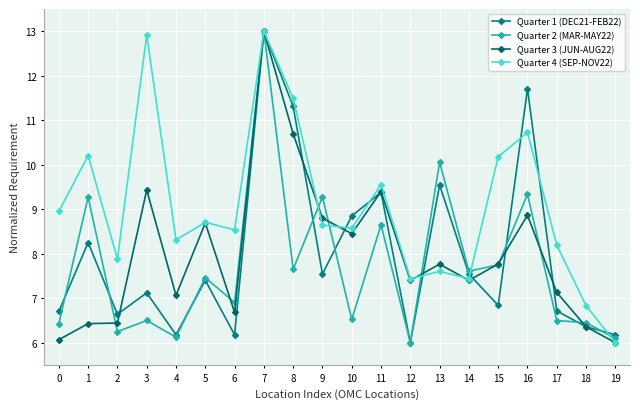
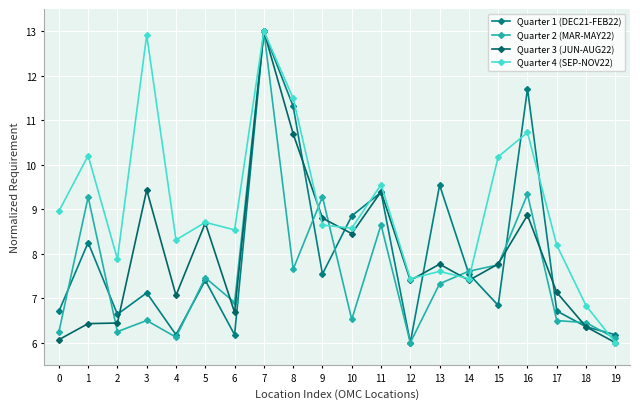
Quarter 2 (MAR-MAY22), 0: 6.4 -> 6.2
Quarter 2 (MAR-MAY22), 13: 10.1 -> 7.3
